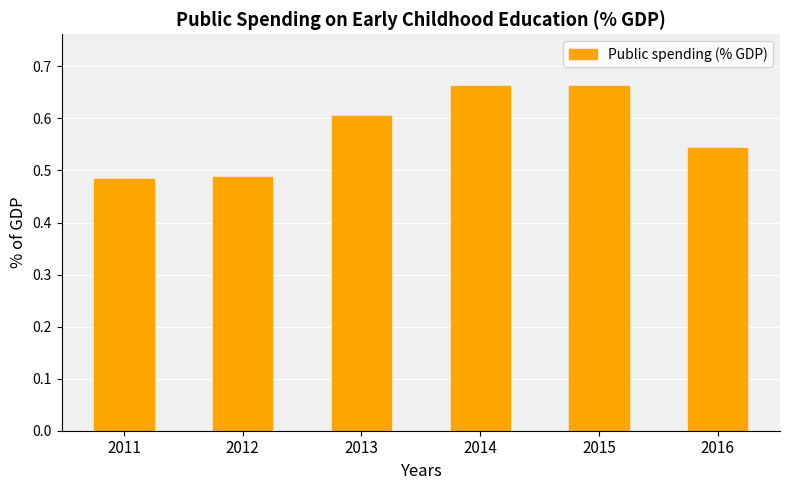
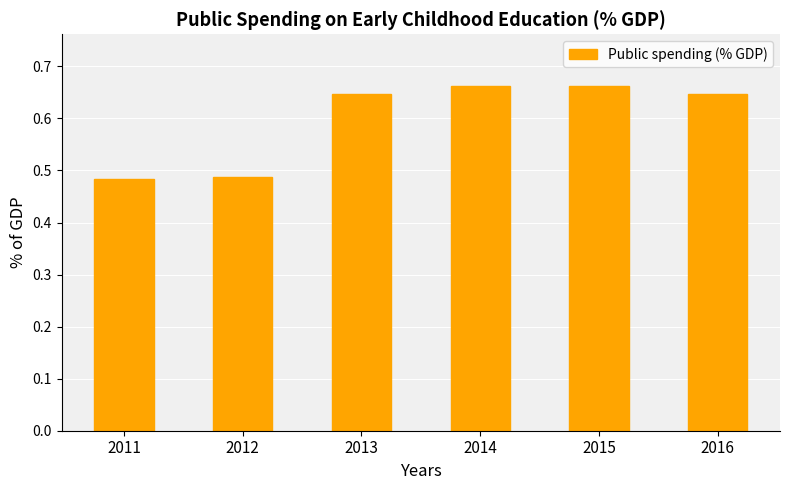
2013: 0.60 -> 0.65
2016: 0.54 -> 0.65
